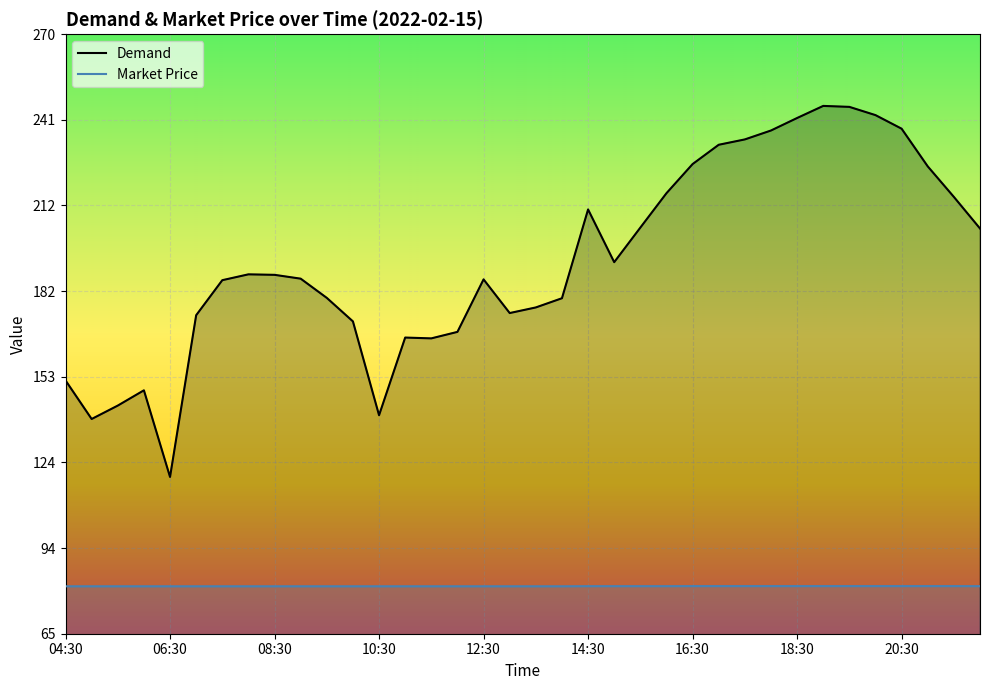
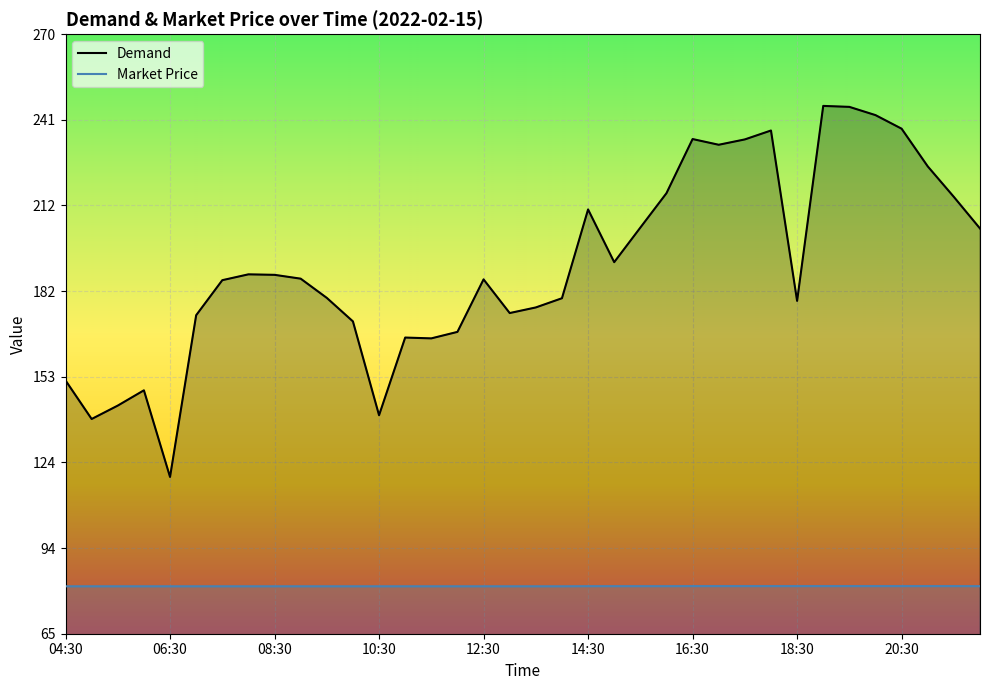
Demand, 16:30: 226 -> 234
Demand, 18:30: 242 -> 179
